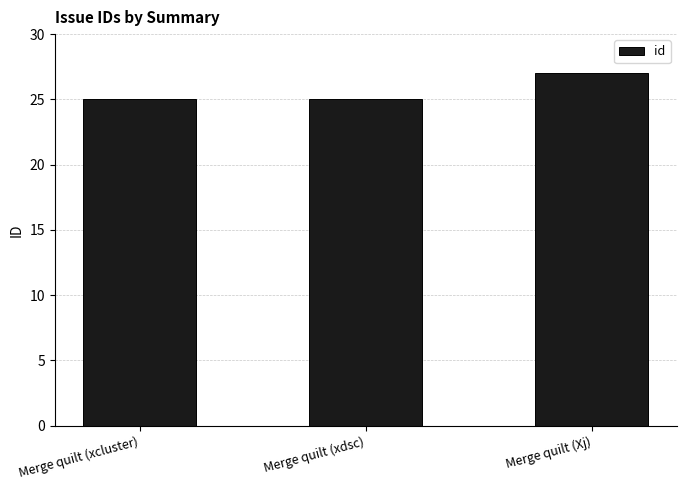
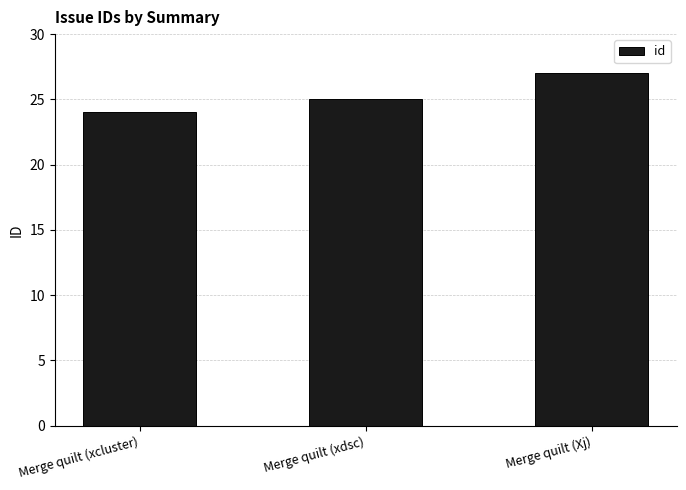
Merge quilt (xcluster): 25 -> 24
